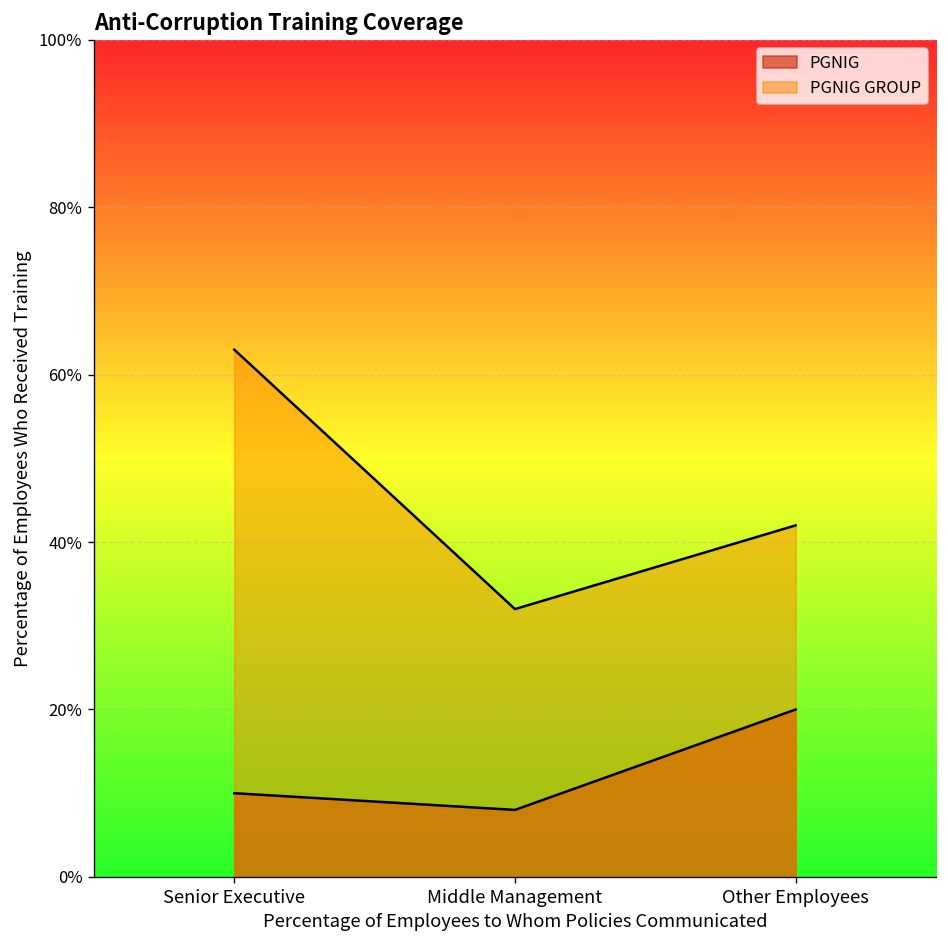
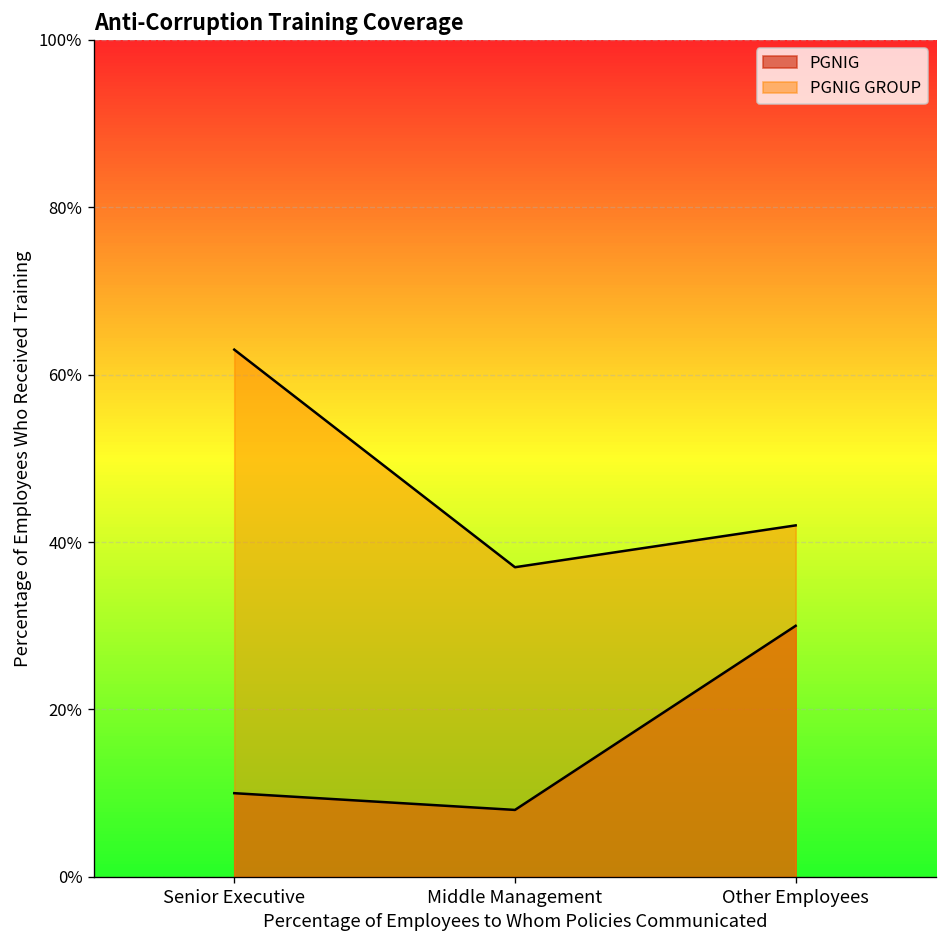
PGNIG GROUP, Middle Management: 32% -> 37%
PGNIG, Other Employees: 20% -> 30%
